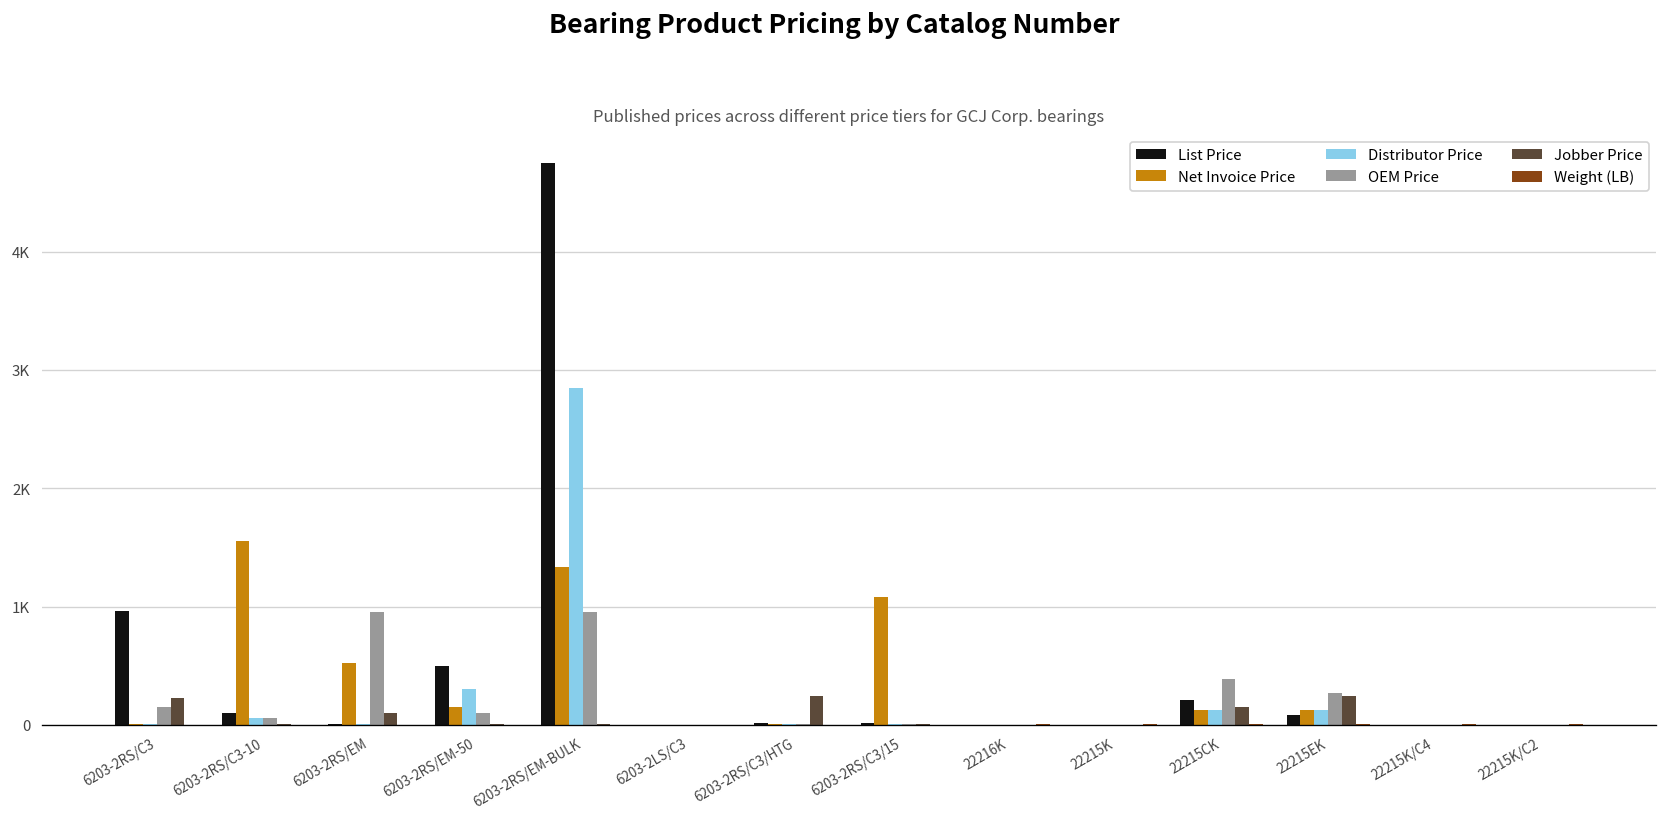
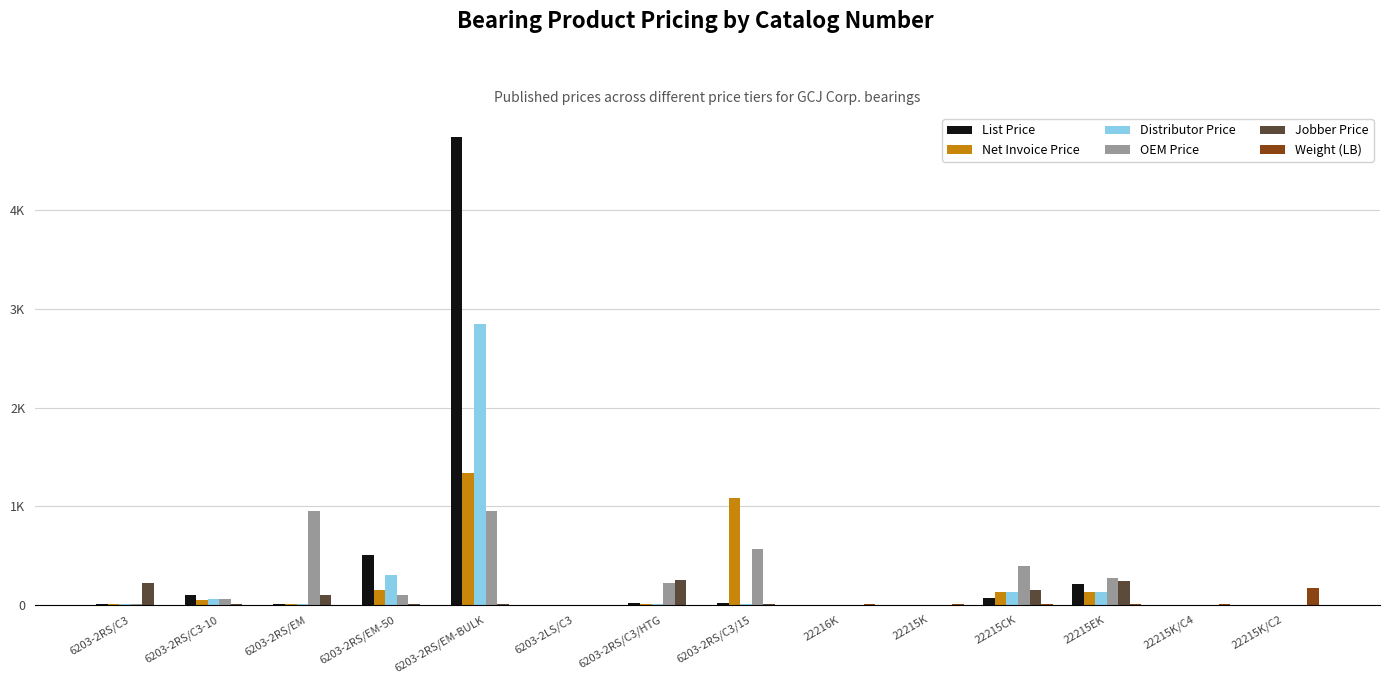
List Price, 6203-2RS/C3: 1000 -> 0
OEM Price, 6203-2RS/C3: 200 -> 0
Net Invoice Price, 6203-2RS/C3-10: 1600 -> 0
Net Invoice Price, 6203-2RS/EM: 500 -> 0
OEM Price, 6203-2RS/C3/HTG: 0 -> 200
OEM Price, 6203-2RS/C3/15: 0 -> 600
List Price, 22215CK: 200 -> 100
List Price, 22215EK: 100 -> 200
Weight (LB), 22215K/C2: 0 -> 200
